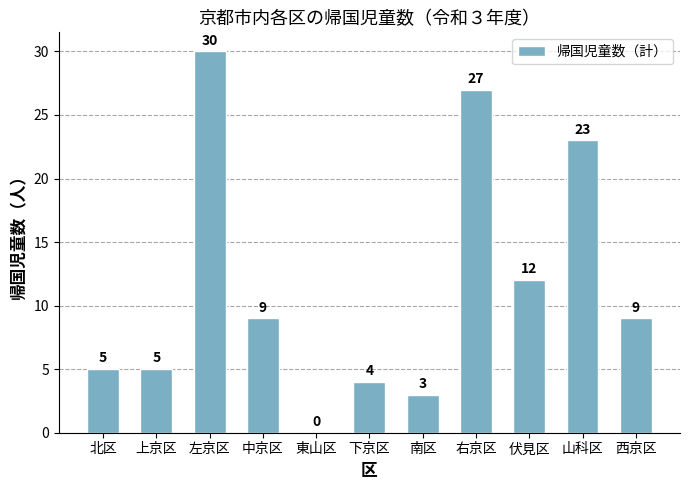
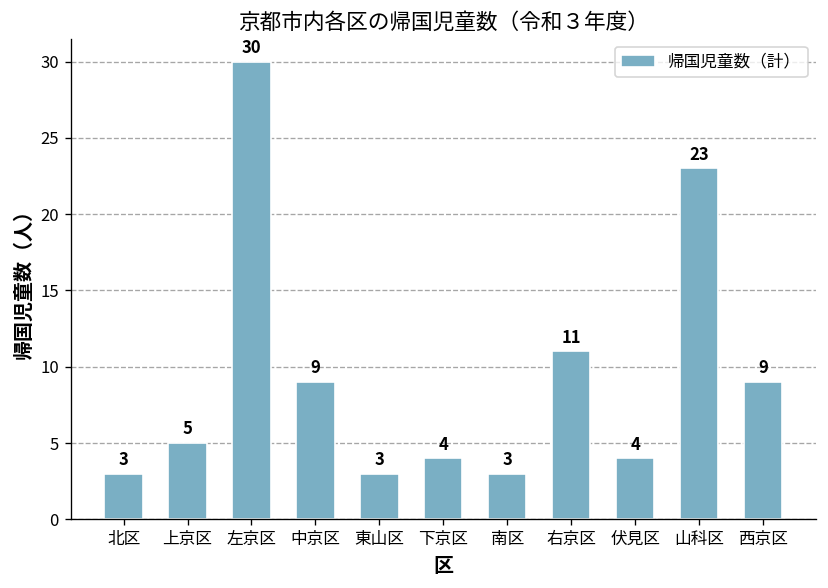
北区: 5 -> 3
東山区: 0 -> 3
右京区: 27 -> 11
伏見区: 12 -> 4
